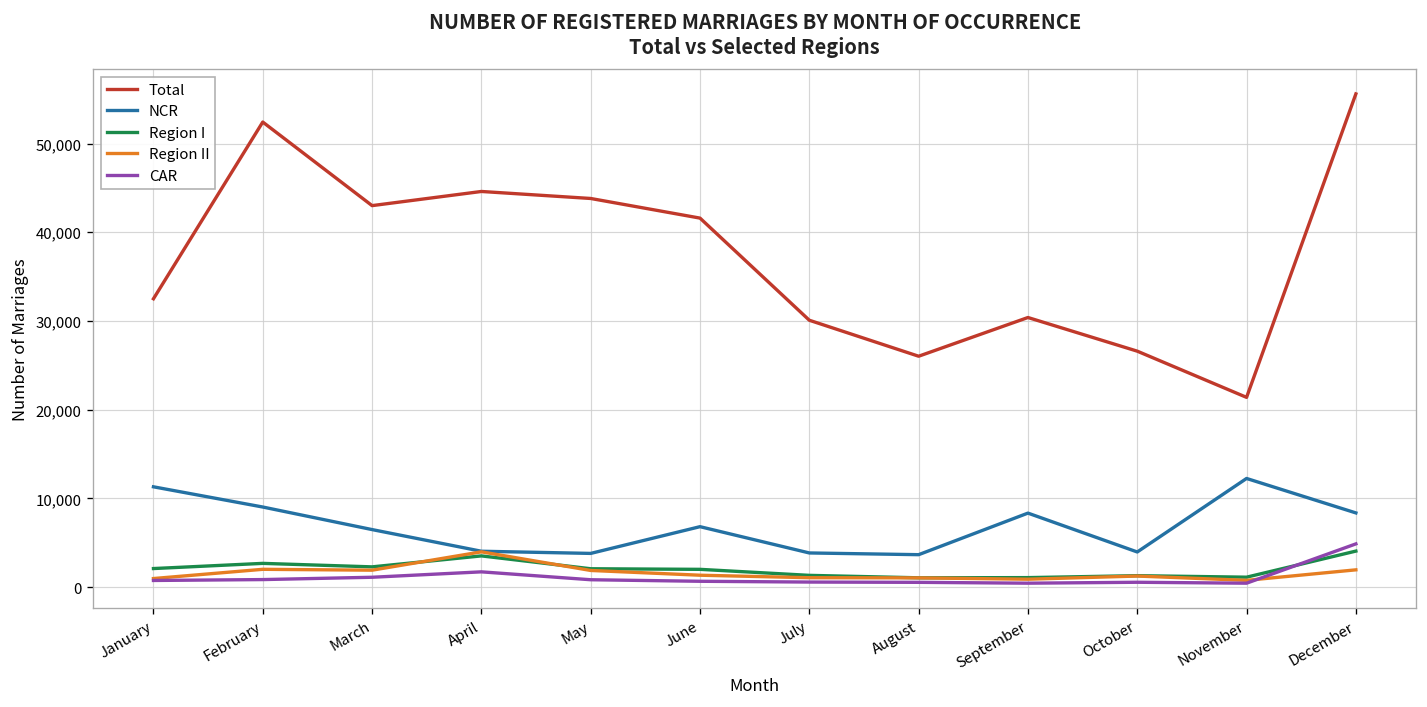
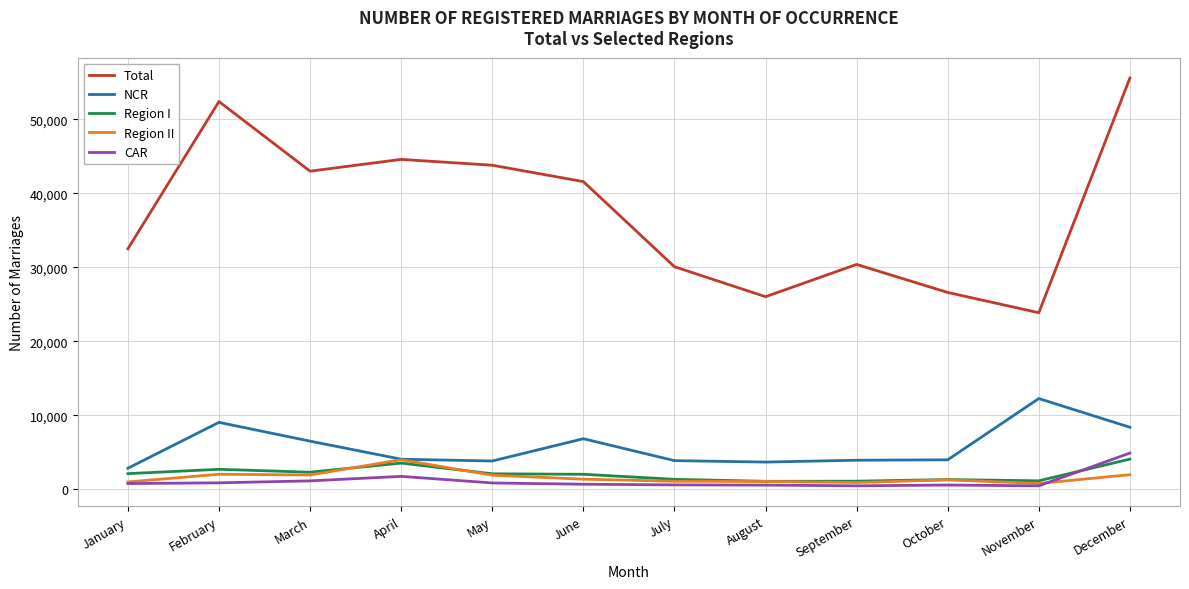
NCR, January: 11,000 -> 3,000
NCR, September: 8,000 -> 4,000
Total, November: 21,000 -> 24,000
